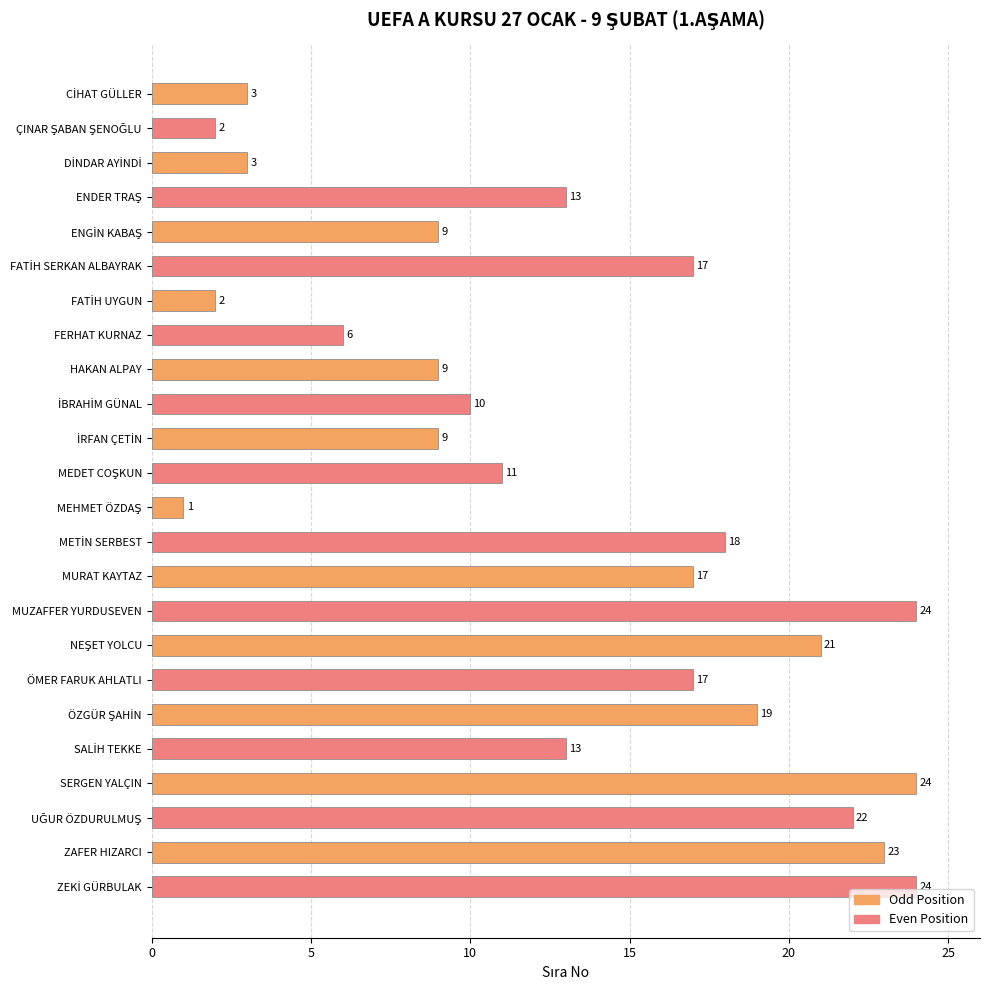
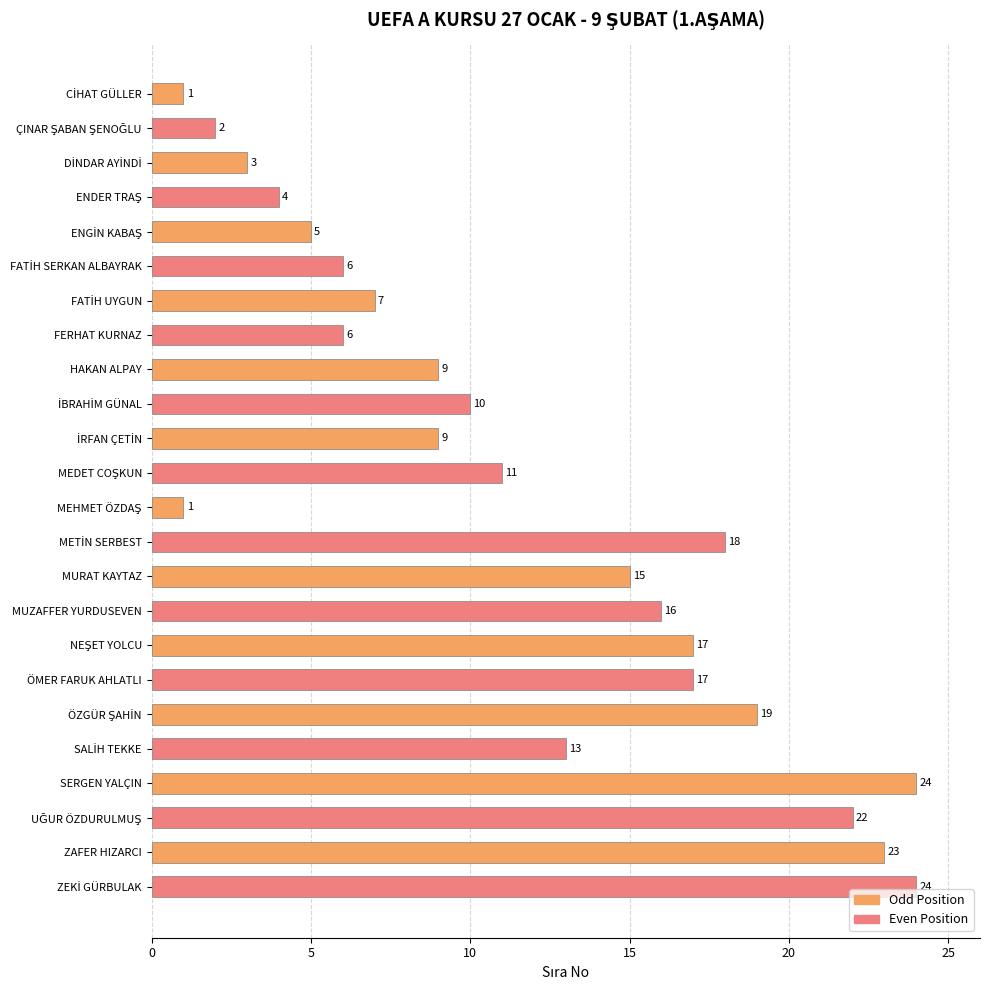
CİHAT GÜLLER: 3 -> 1
ENDER TRAŞ: 13 -> 4
ENGİN KABAŞ: 9 -> 5
FATİH SERKAN ALBAYRAK: 17 -> 6
FATİH UYGUN: 2 -> 7
MURAT KAYTAZ: 17 -> 15
MUZAFFER YURDUSEVEN: 24 -> 16
NEŞET YOLCU: 21 -> 17
